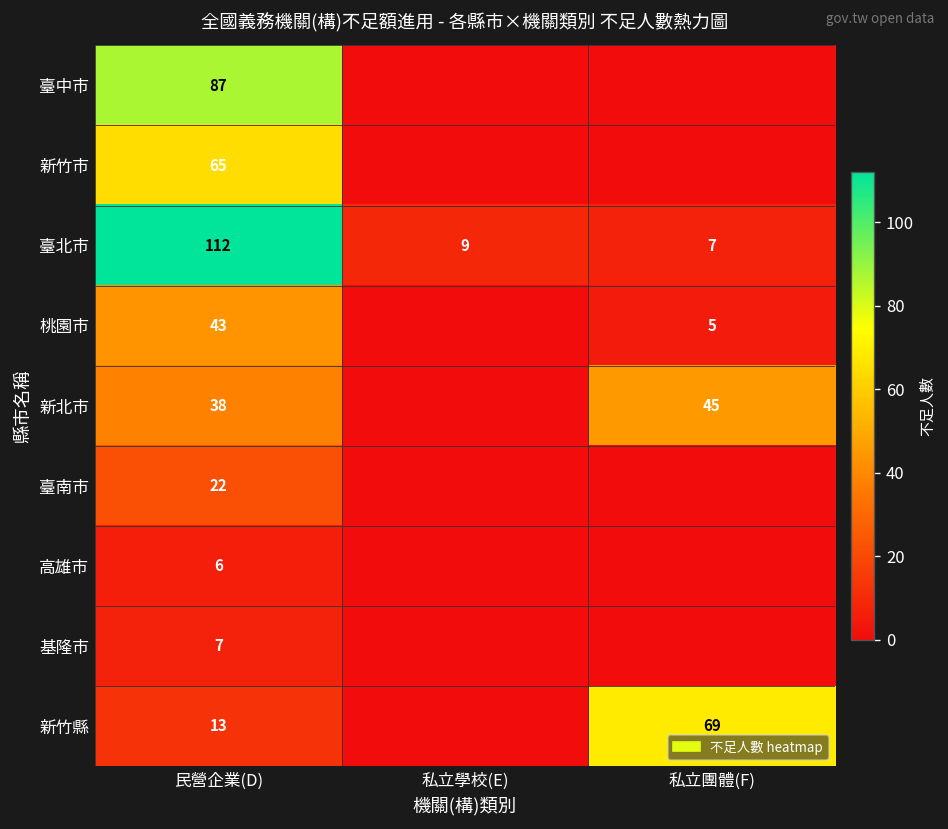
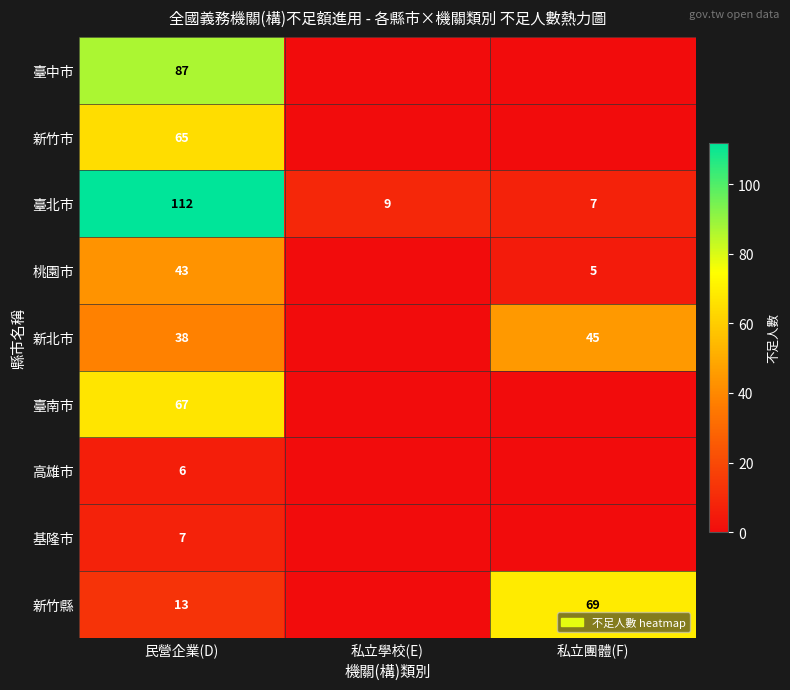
臺南市, 民營企業(D): 22 -> 67
